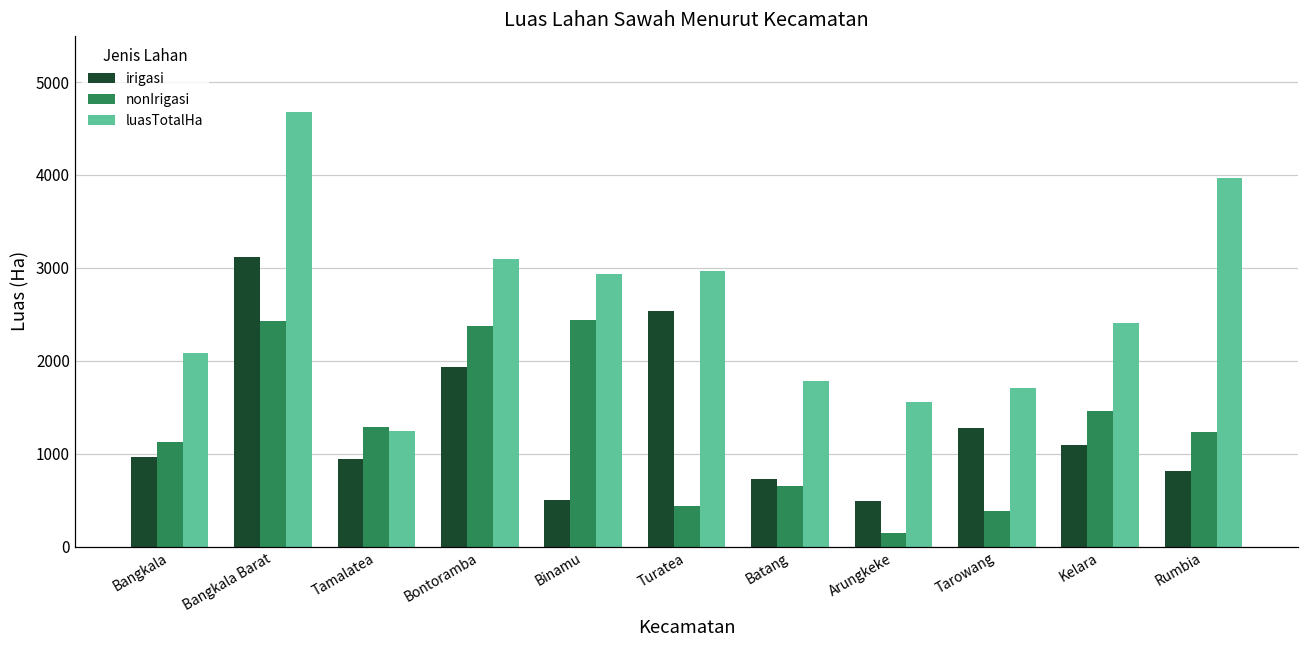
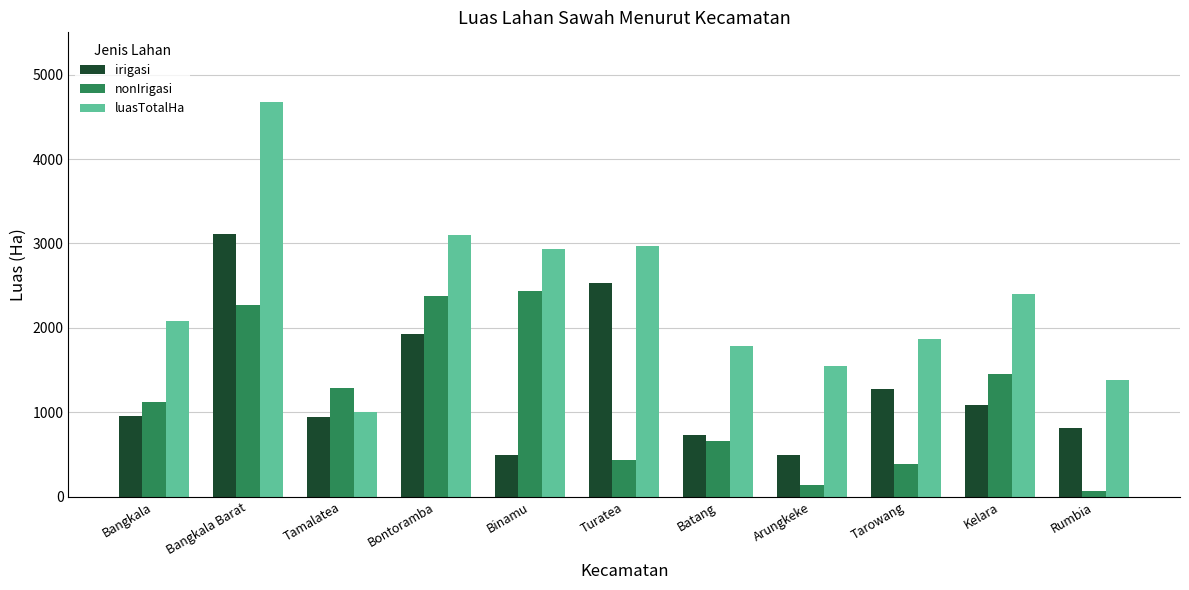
nonIrigasi, Bangkala Barat: 2400 -> 2300
luasTotalHa, Tamalatea: 1200 -> 1000
luasTotalHa, Tarowang: 1700 -> 1900
nonIrigasi, Rumbia: 1200 -> 100
luasTotalHa, Rumbia: 4000 -> 1400
